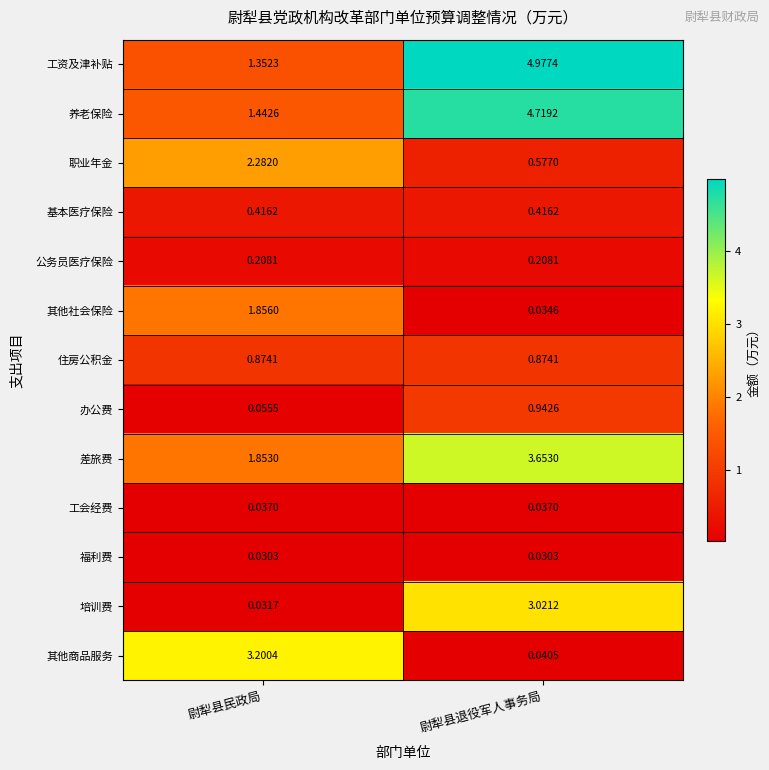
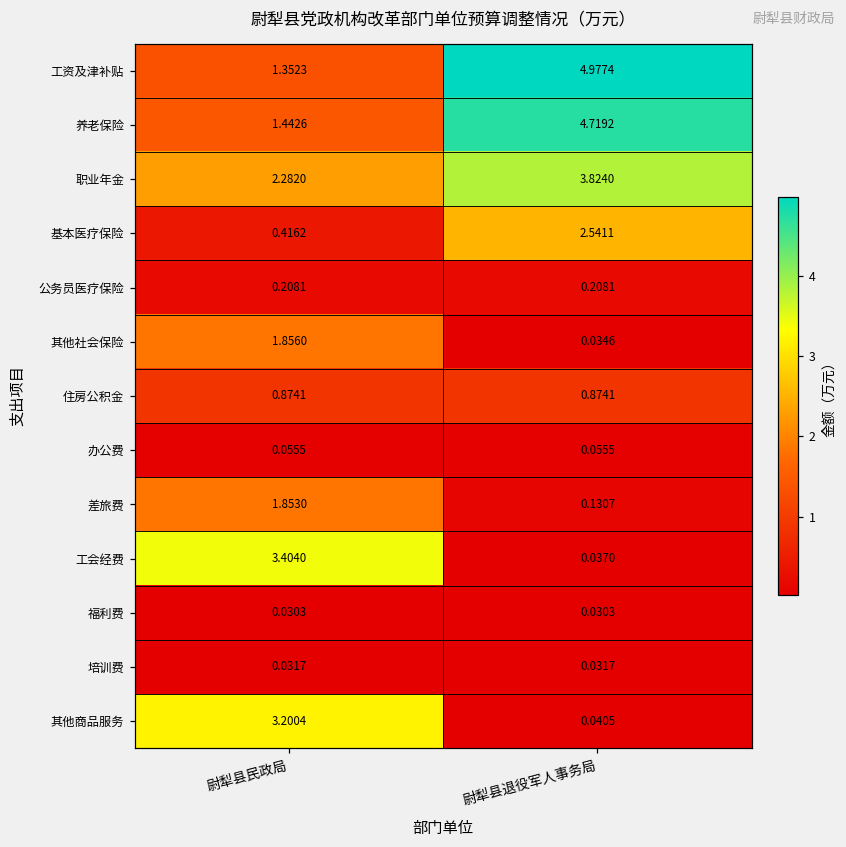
职业年金, 尉犁县退役军人事务局: 0.5770 -> 3.8240
基本医疗保险, 尉犁县退役军人事务局: 0.4162 -> 2.5411
办公费, 尉犁县退役军人事务局: 0.9426 -> 0.0555
差旅费, 尉犁县退役军人事务局: 3.6530 -> 0.1307
工会经费, 尉犁县民政局: 0.0370 -> 3.4040
培训费, 尉犁县退役军人事务局: 3.0212 -> 0.0317
